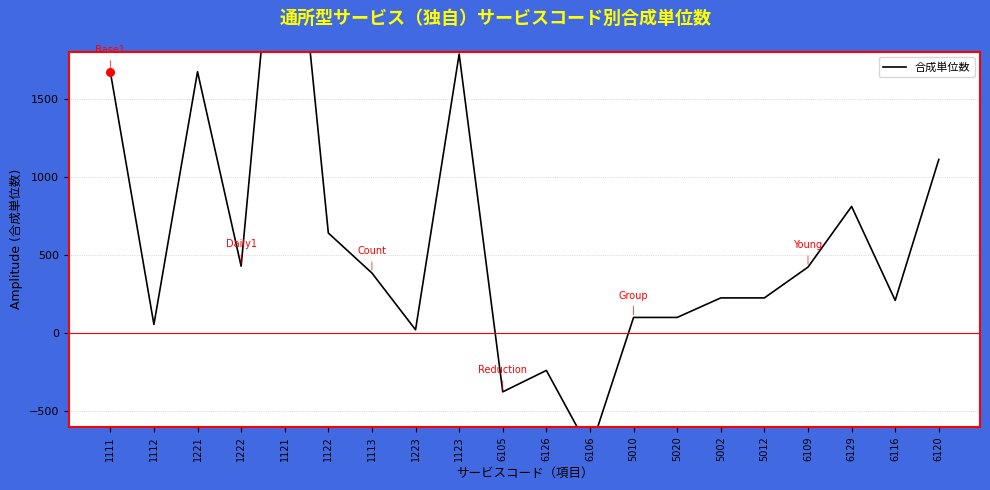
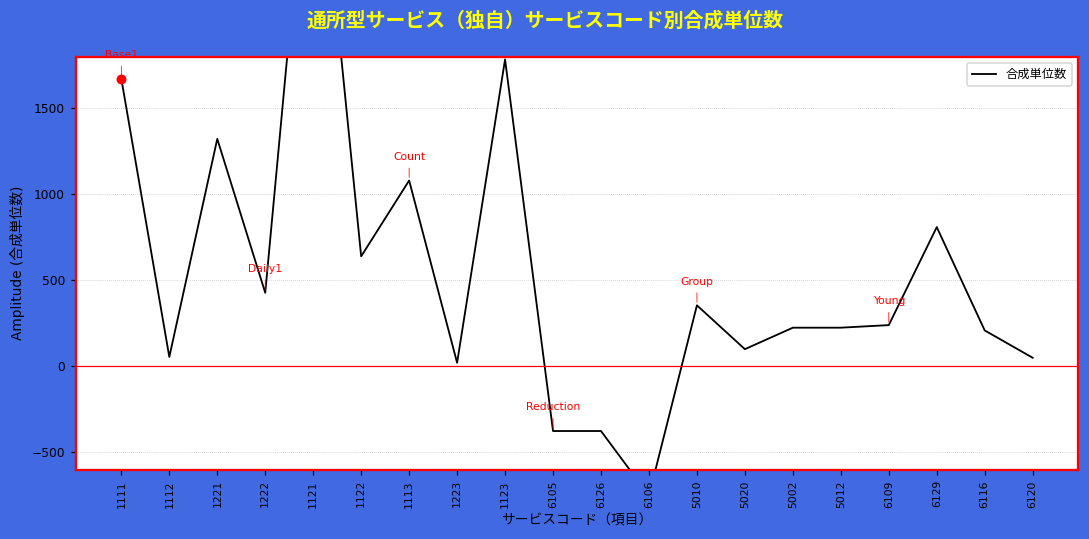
合成単位数, 1221: 1670 -> 1320
合成単位数, 1113: 380 -> 1080
合成単位数, 6126: -240 -> -380
合成単位数, 5010: 100 -> 360
合成単位数, 6109: 420 -> 240
合成単位数, 6120: 1110 -> 50
